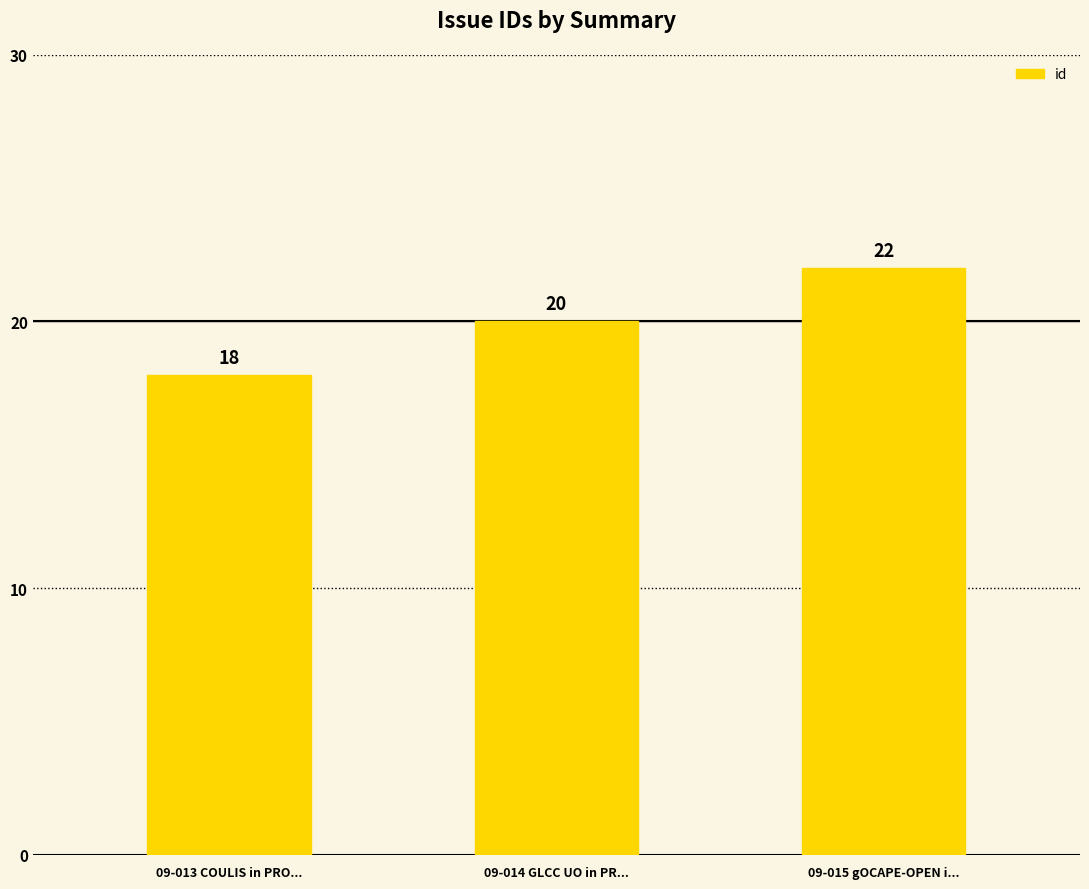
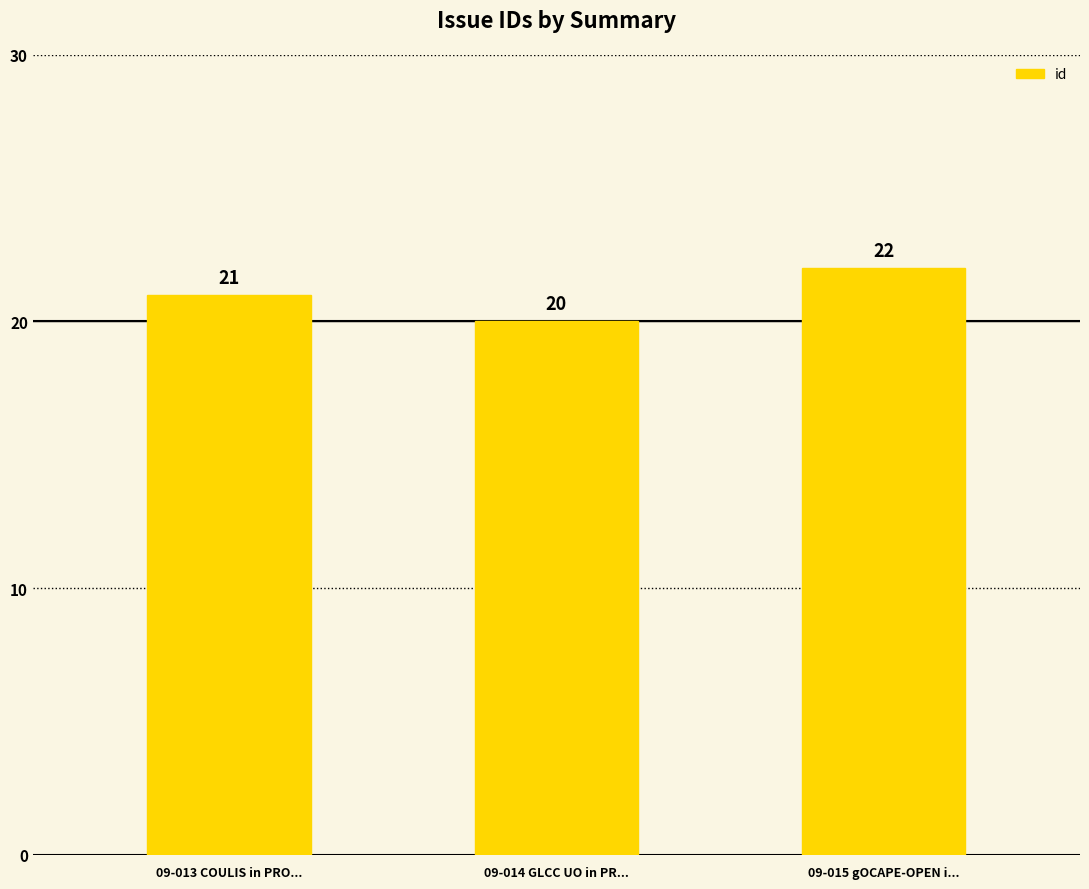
09-013 COULIS in PRO...: 18 -> 21
